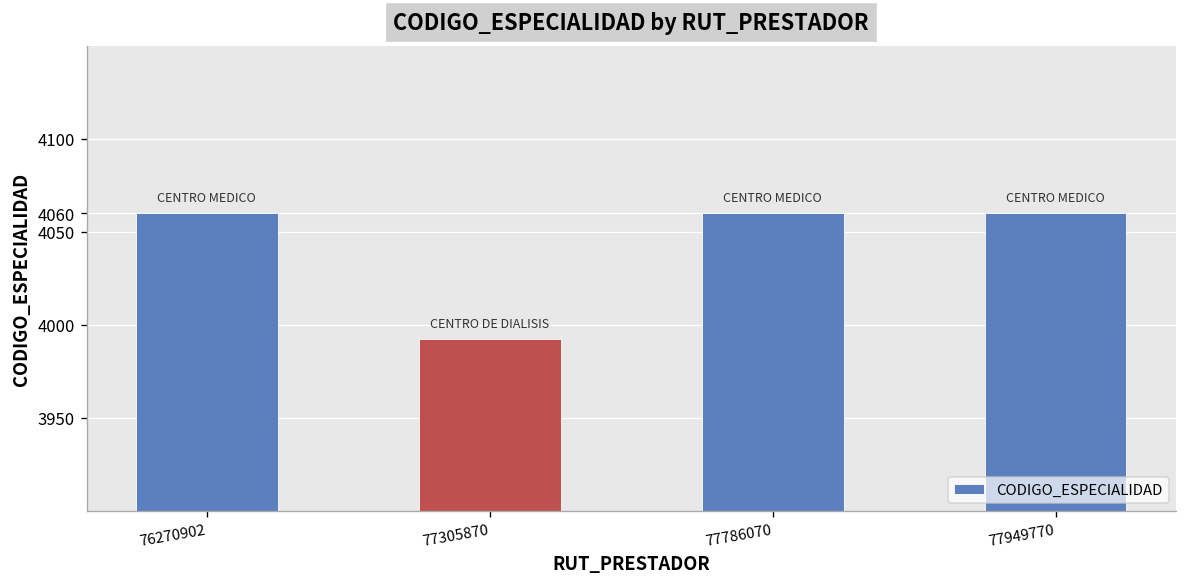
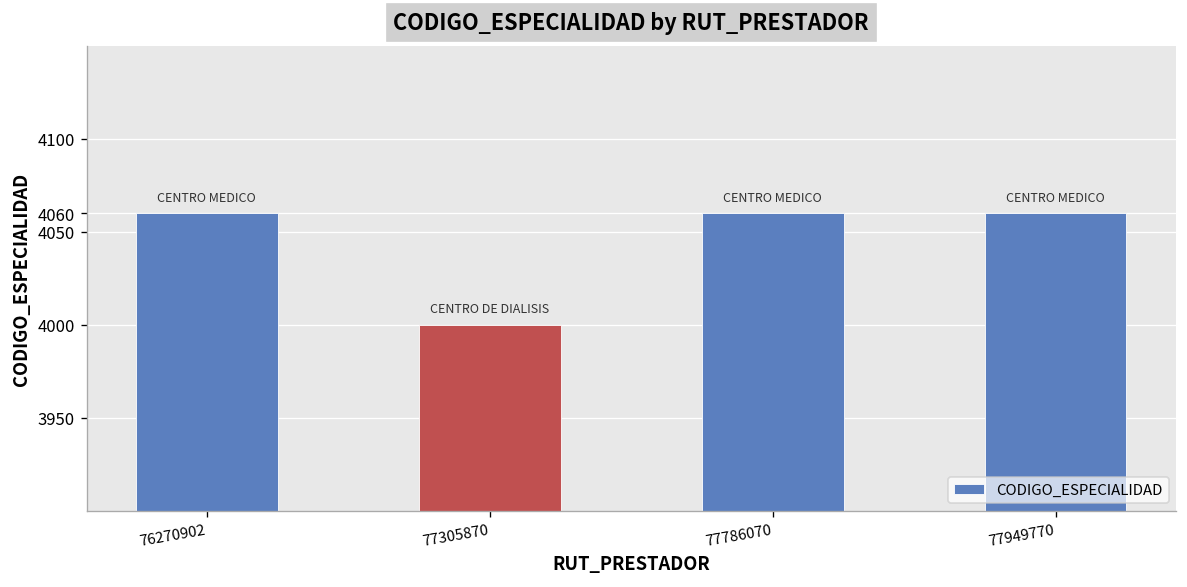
77305870: 3992 -> 4000
